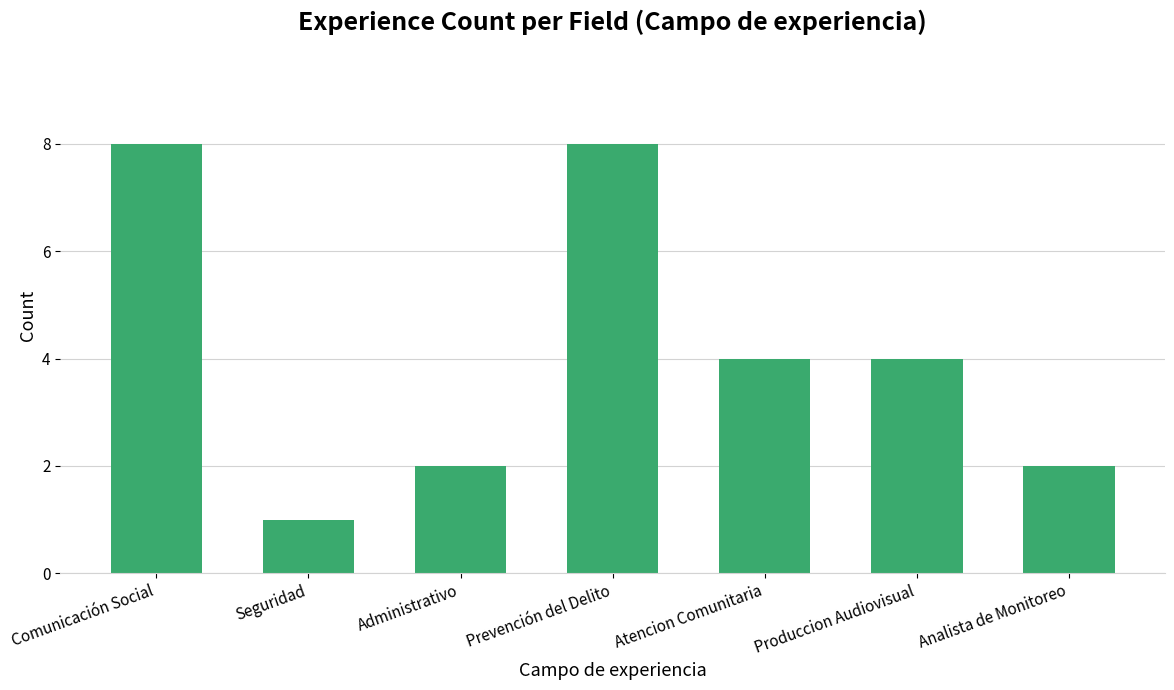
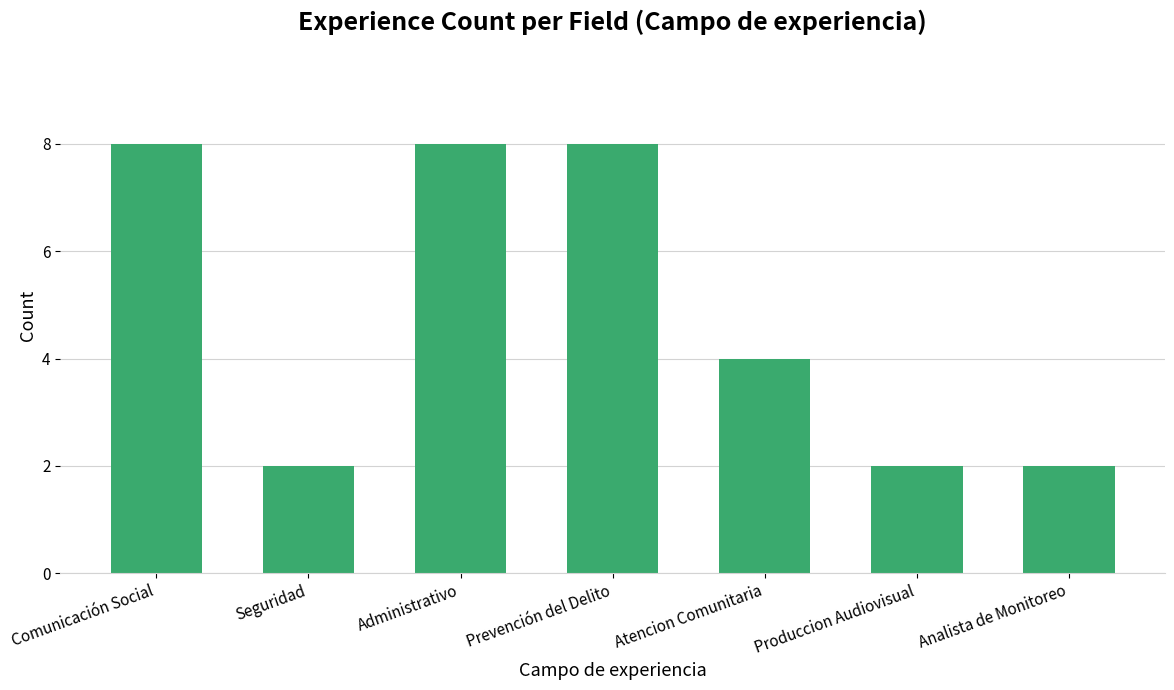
Seguridad: 1 -> 2
Administrativo: 2 -> 8
Produccion Audiovisual: 4 -> 2
